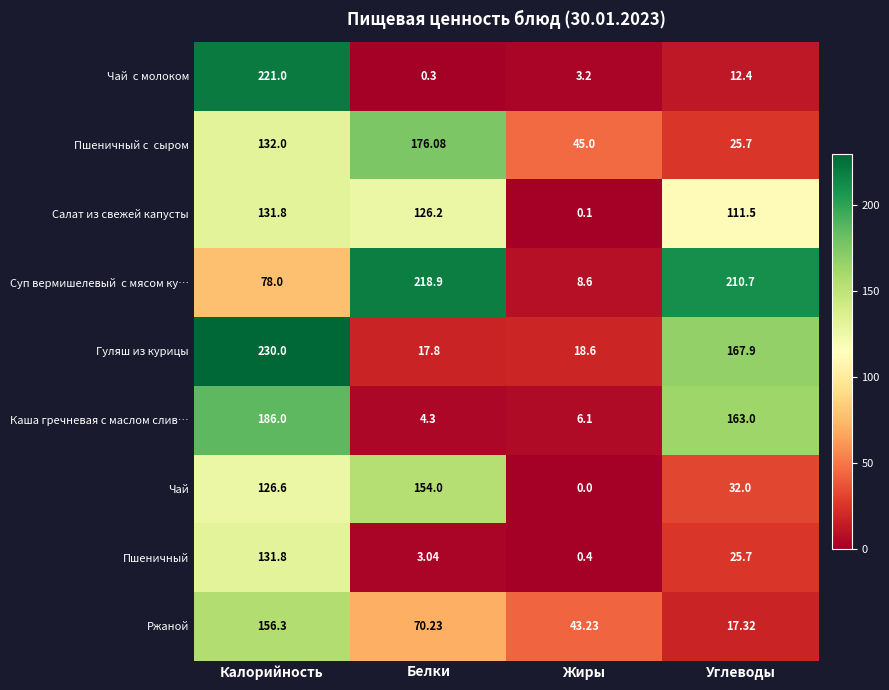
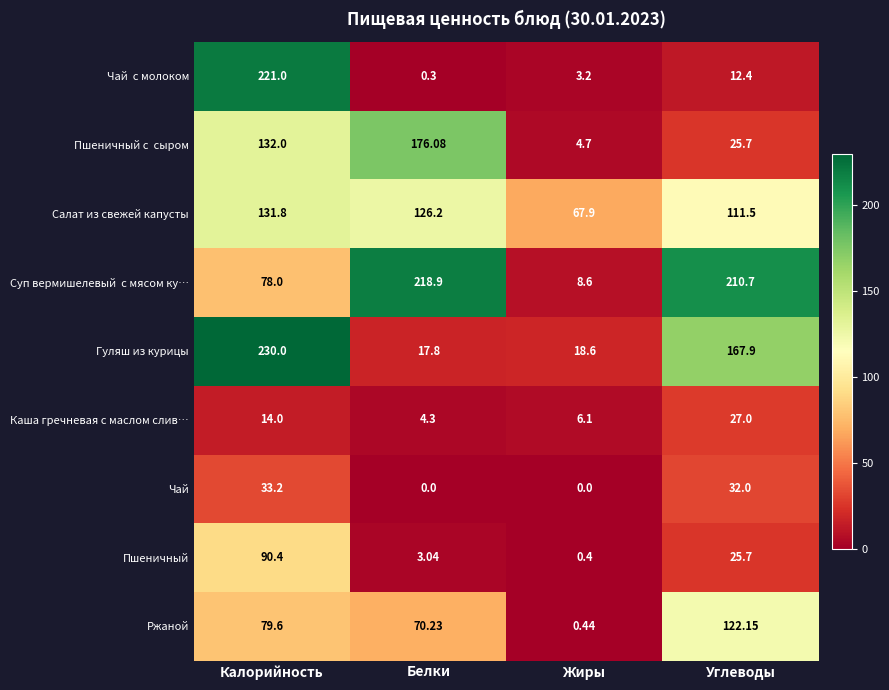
Пшеничный с сыром, Жиры: 45.0 -> 4.7
Салат из свежей капусты, Жиры: 0.1 -> 67.9
Каша гречневая с маслом слив…, Калорийность: 186.0 -> 14.0
Каша гречневая с маслом слив…, Углеводы: 163.0 -> 27.0
Чай, Калорийность: 126.6 -> 33.2
Чай, Белки: 154.0 -> 0.0
Пшеничный, Калорийность: 131.8 -> 90.4
Ржаной, Калорийность: 156.3 -> 79.6
Ржаной, Жиры: 43.23 -> 0.44
Ржаной, Углеводы: 17.32 -> 122.15
